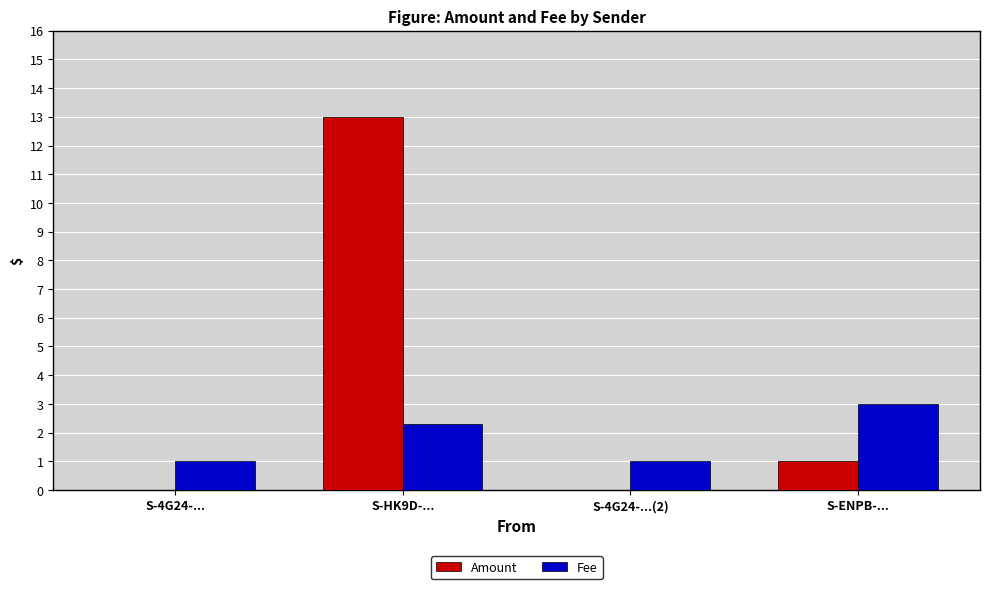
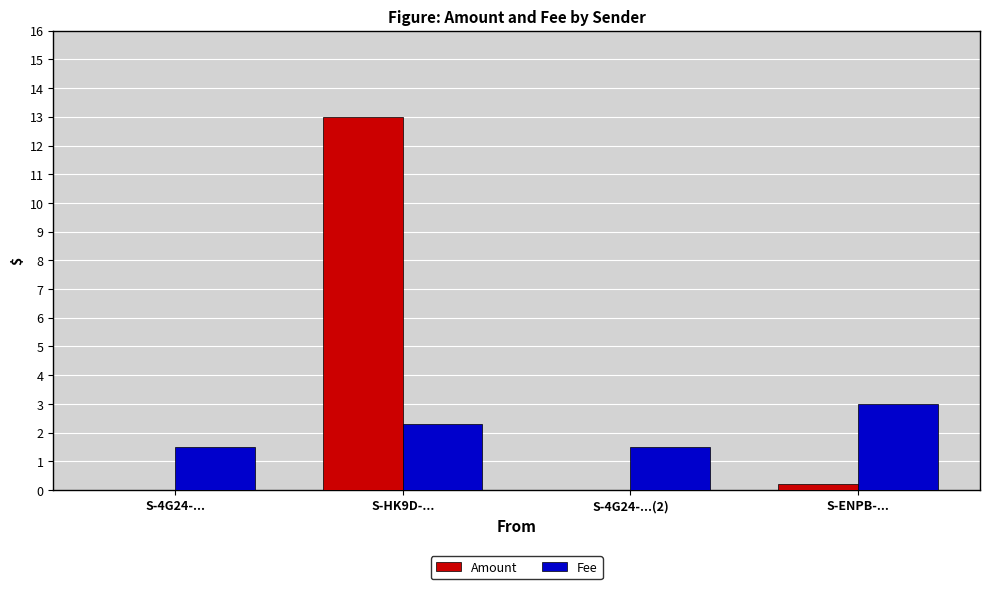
Fee, S-4G24-...: 1.0 -> 1.5
Fee, S-4G24-...(2): 1.0 -> 1.5
Amount, S-ENPB-...: 1.0 -> 0.2
